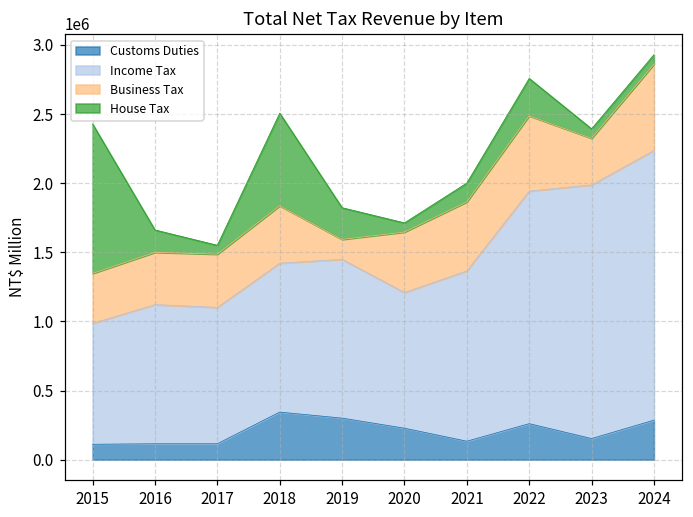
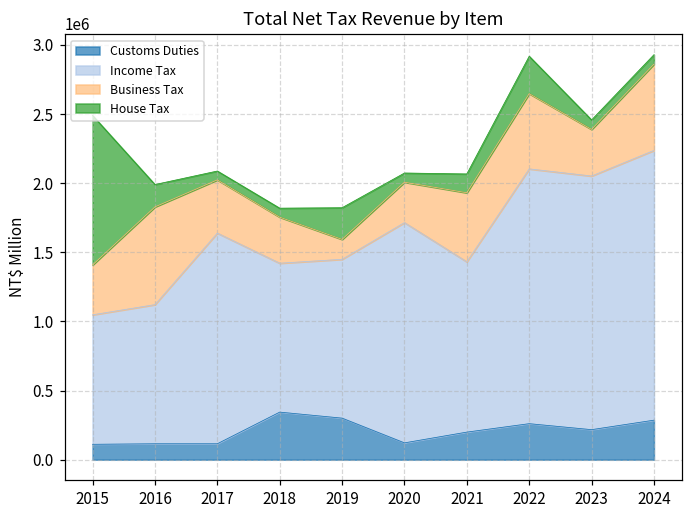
Income Tax, 2015: 880000 -> 940000
Business Tax, 2016: 380000 -> 710000
Income Tax, 2017: 990000 -> 1520000
Business Tax, 2018: 420000 -> 330000
House Tax, 2018: 670000 -> 60000
Customs Duties, 2020: 230000 -> 120000
Income Tax, 2020: 980000 -> 1590000
Business Tax, 2020: 440000 -> 290000
Customs Duties, 2021: 130000 -> 200000
Income Tax, 2022: 1680000 -> 1840000
Customs Duties, 2023: 150000 -> 220000
